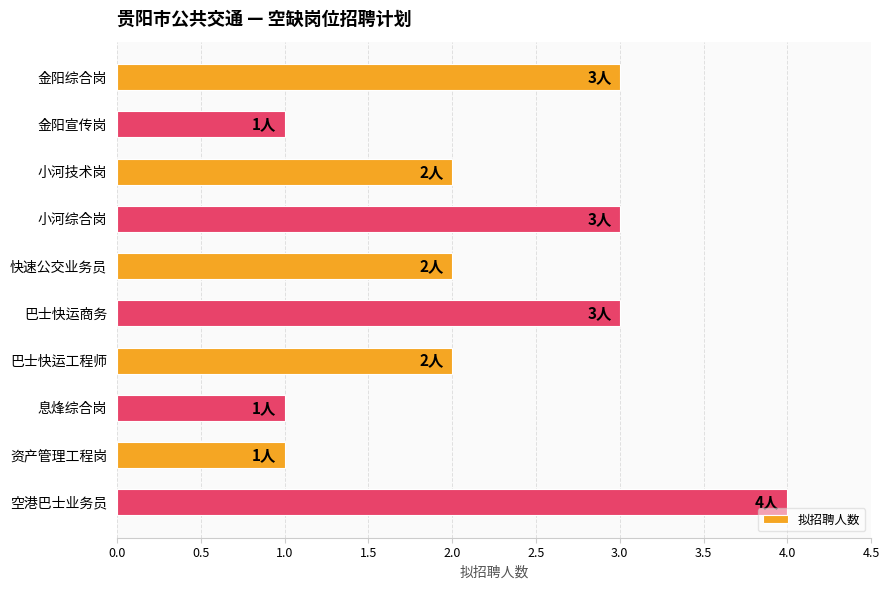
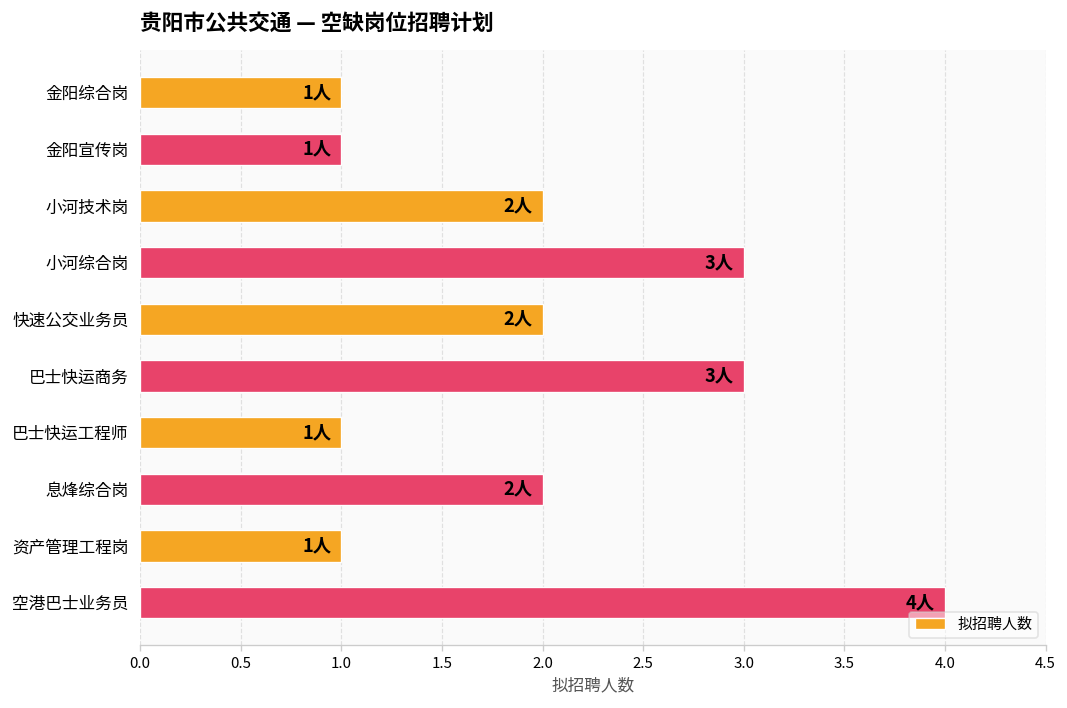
金阳综合岗: 3人 -> 1人
巴士快运工程师: 2人 -> 1人
息烽综合岗: 1人 -> 2人
